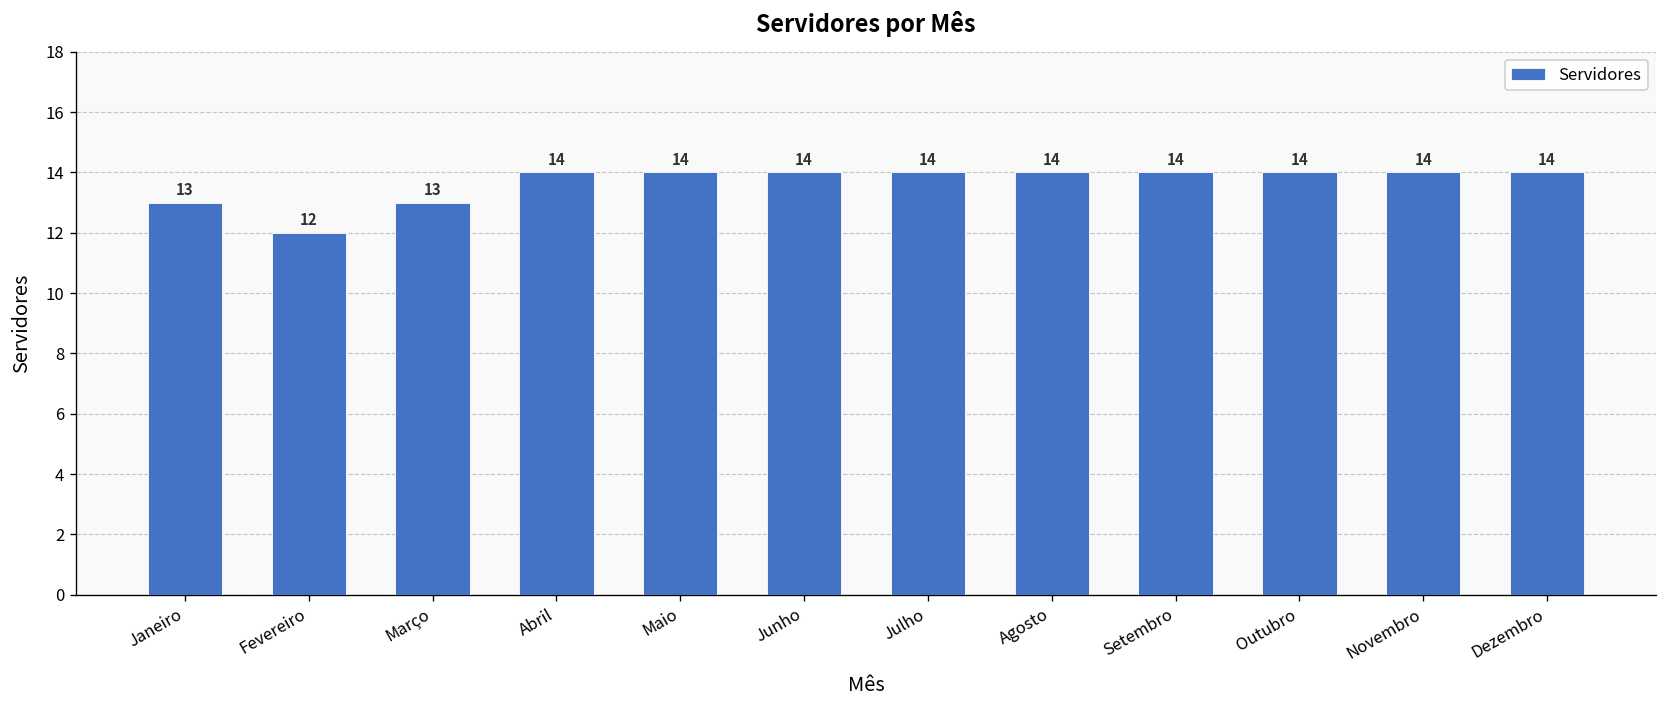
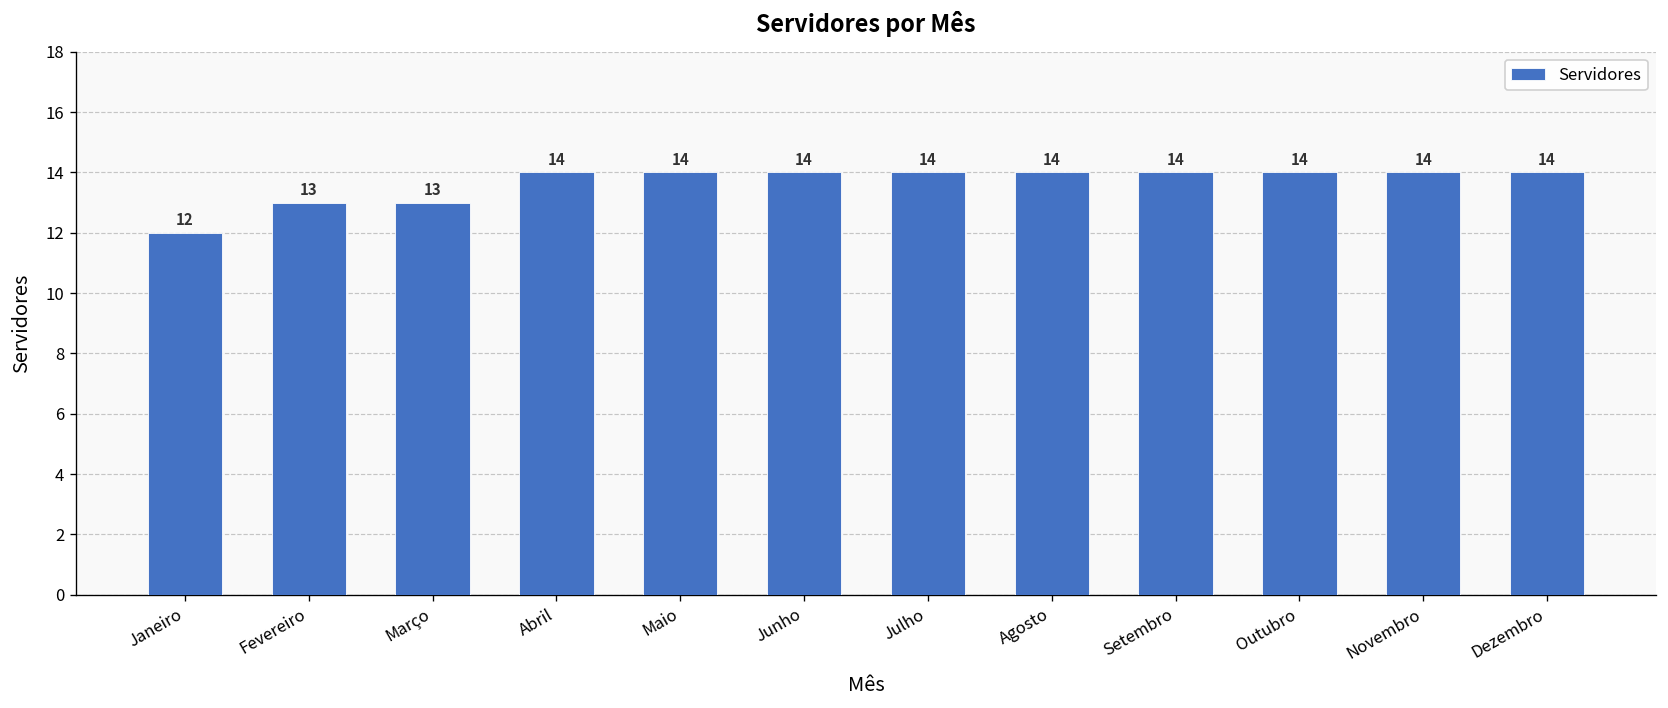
Janeiro: 13 -> 12
Fevereiro: 12 -> 13
